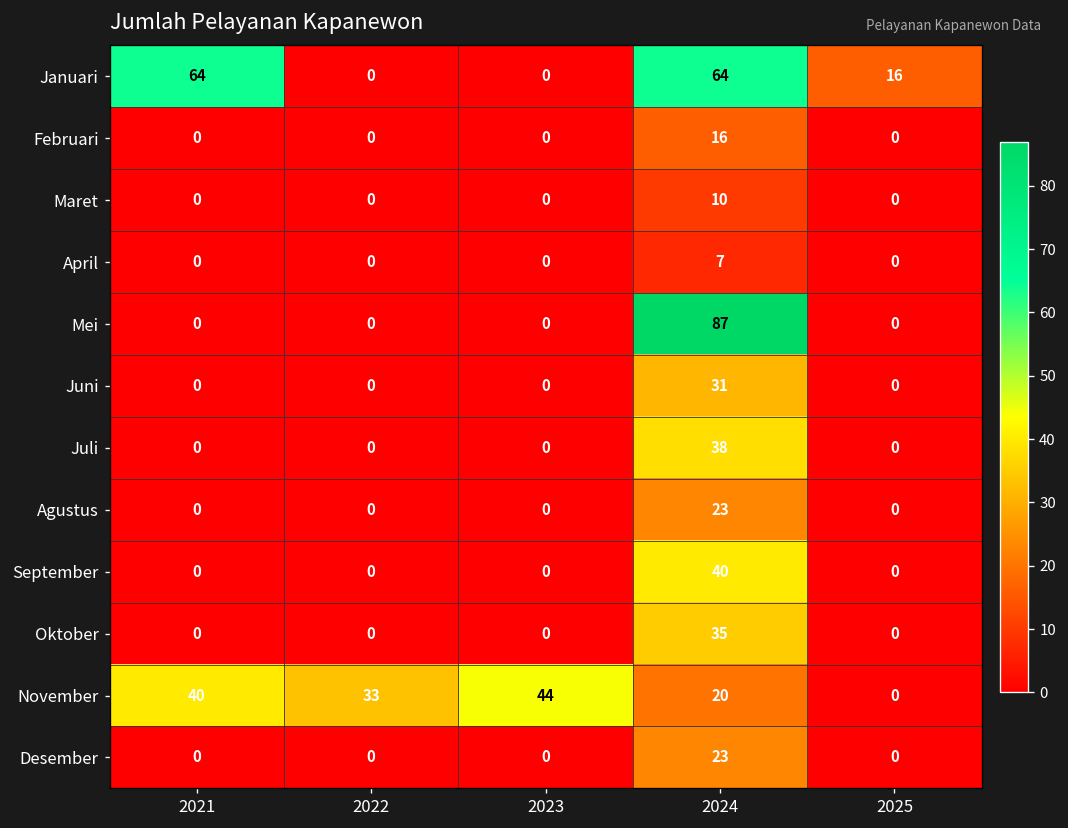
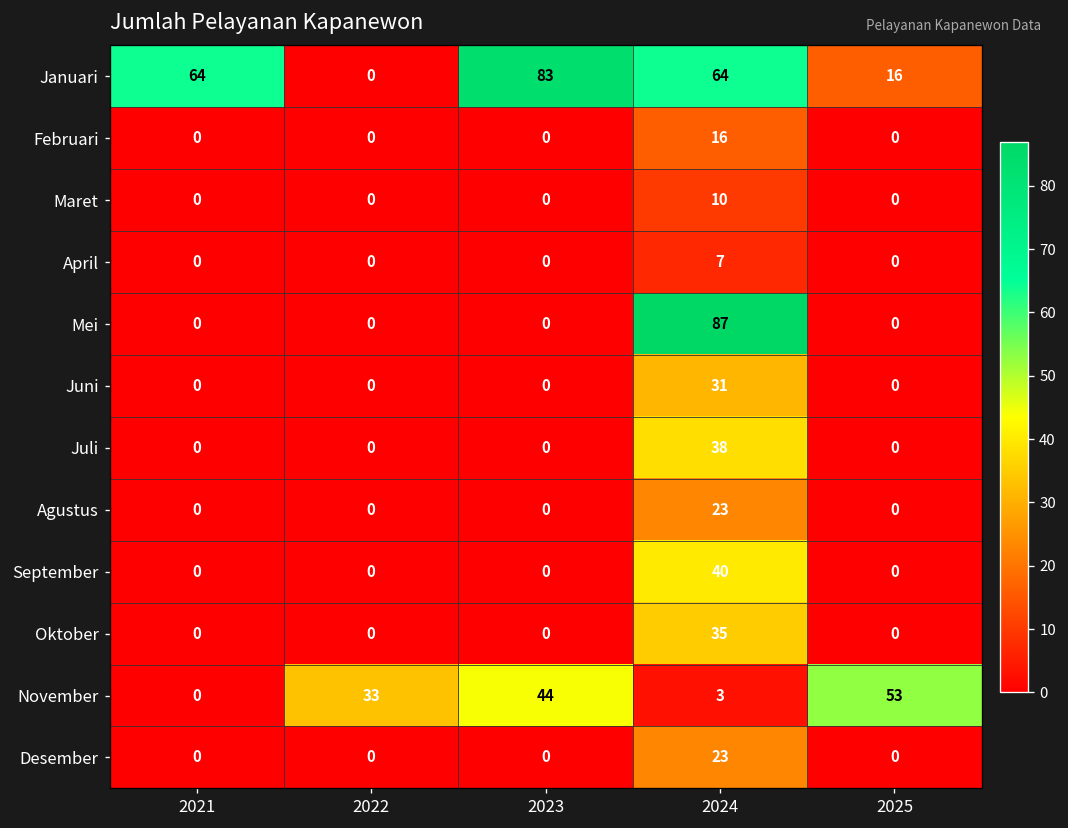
Januari, 2023: 0 -> 83
November, 2021: 40 -> 0
November, 2024: 20 -> 3
November, 2025: 0 -> 53
